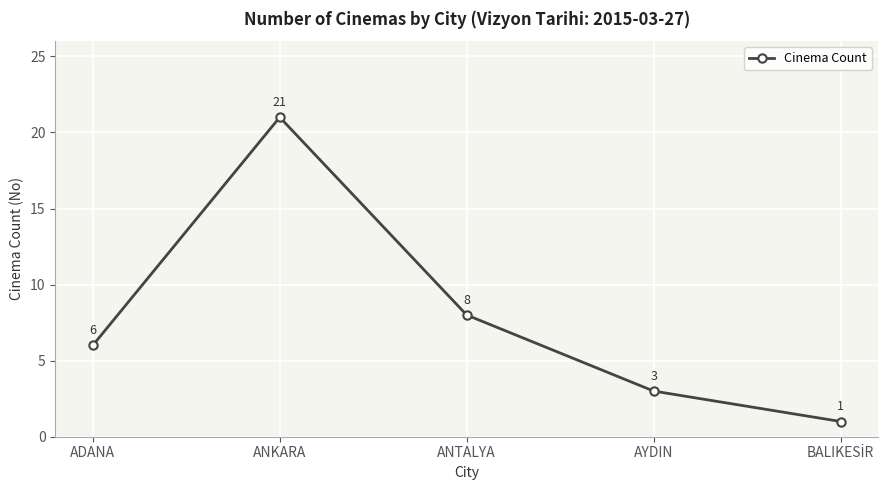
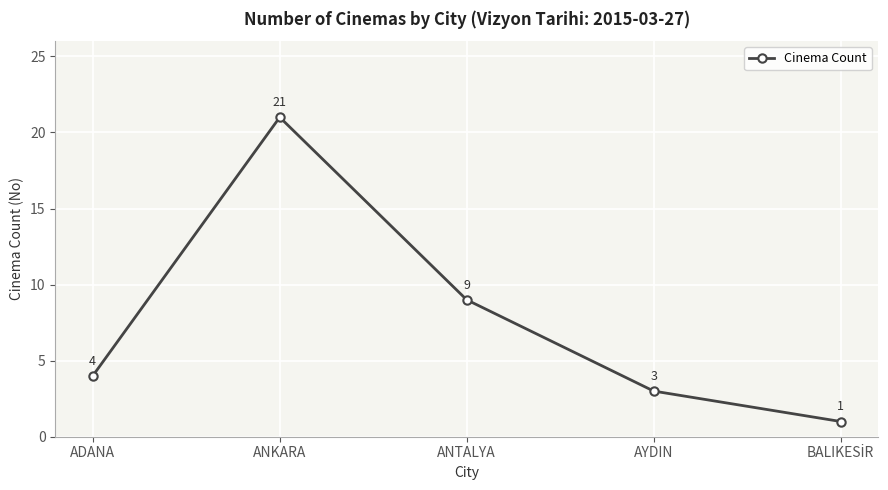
ADANA: 6 -> 4
ANTALYA: 8 -> 9
